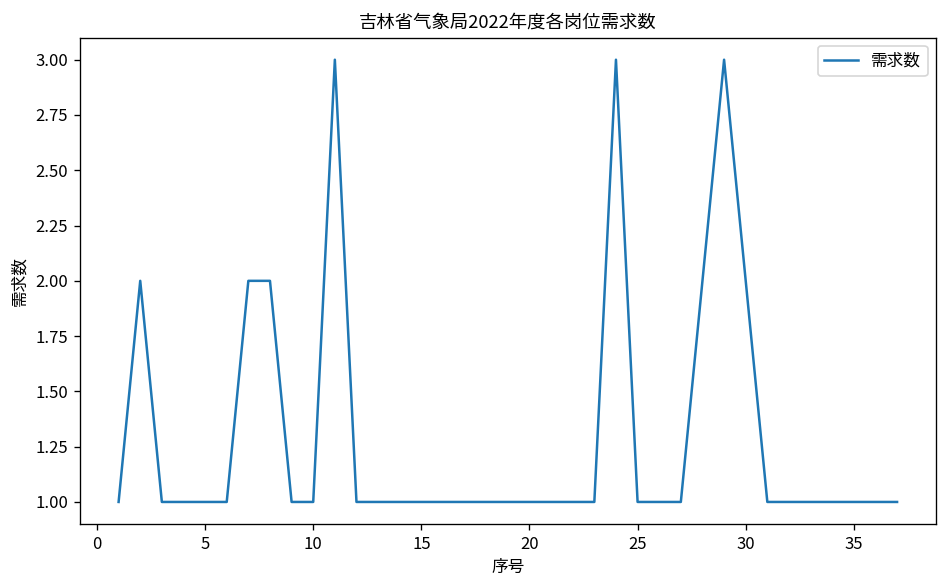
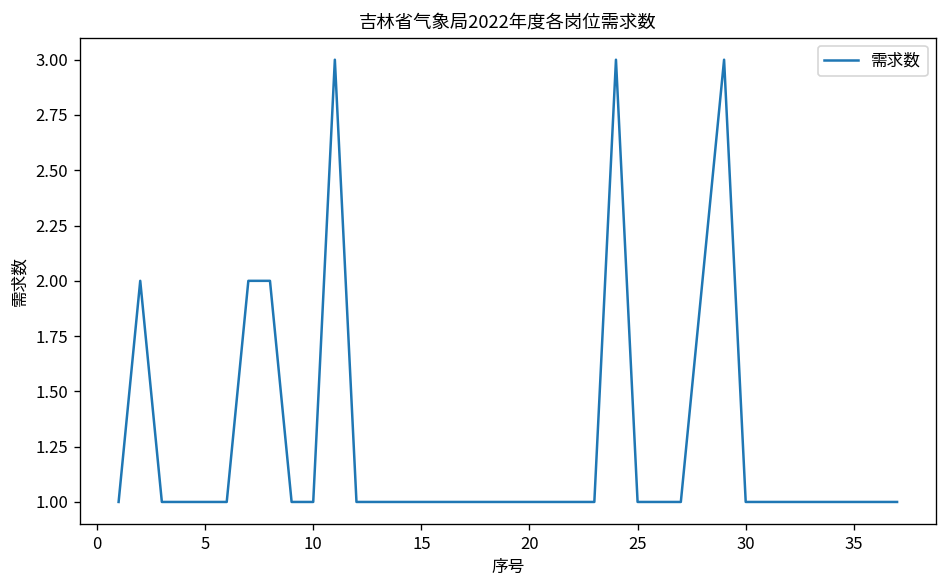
30: 2 -> 1
